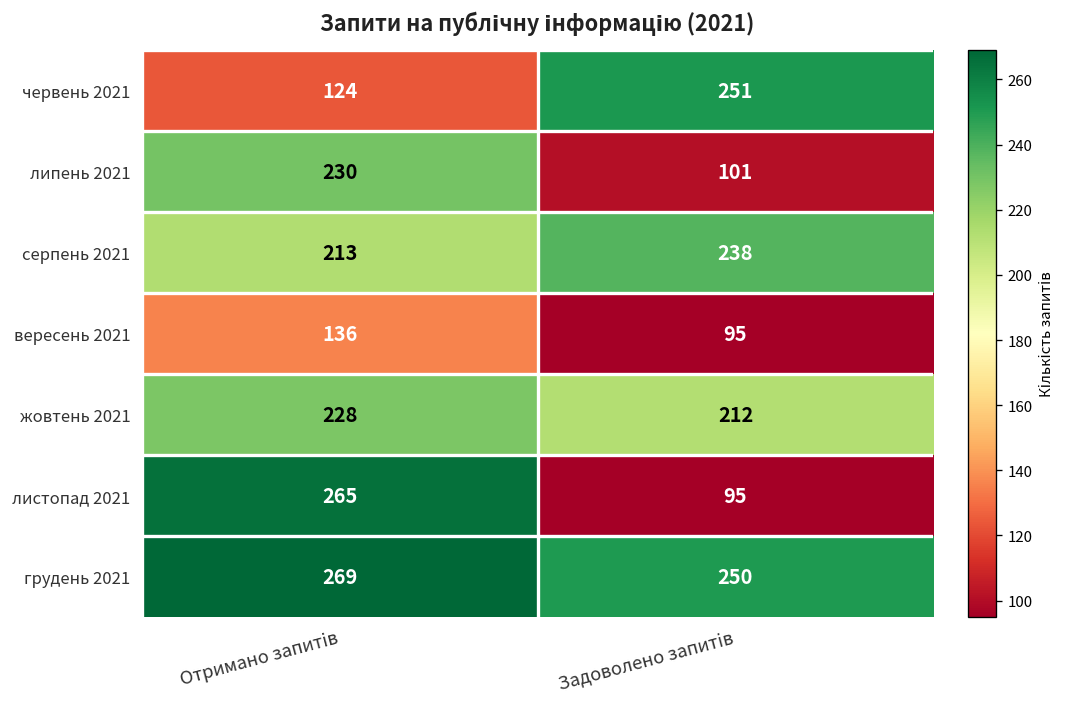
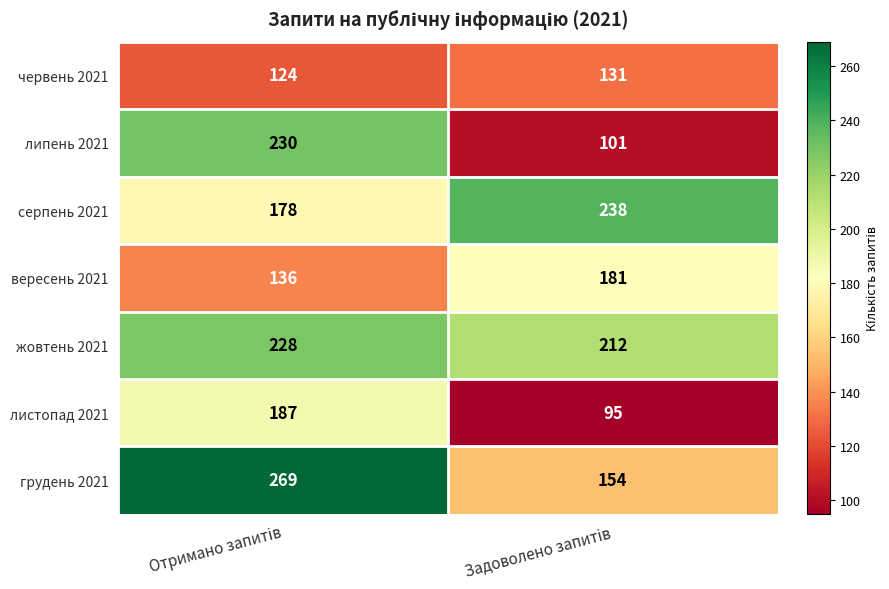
червень 2021, Задоволено запитів: 251 -> 131
серпень 2021, Отримано запитів: 213 -> 178
вересень 2021, Задоволено запитів: 95 -> 181
листопад 2021, Отримано запитів: 265 -> 187
грудень 2021, Задоволено запитів: 250 -> 154
